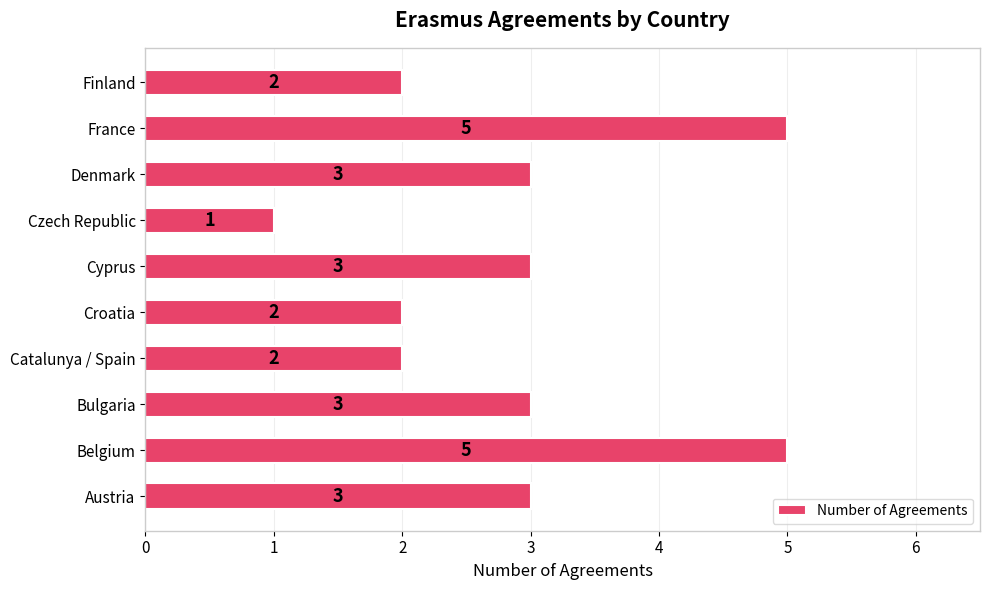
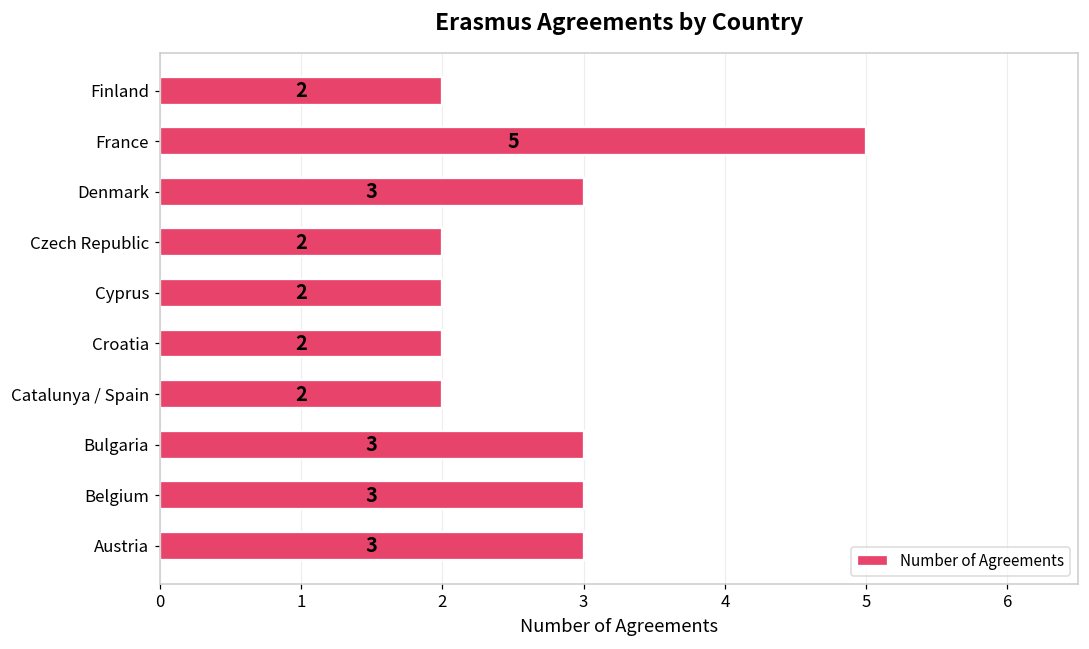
Czech Republic: 1 -> 2
Cyprus: 3 -> 2
Belgium: 5 -> 3
